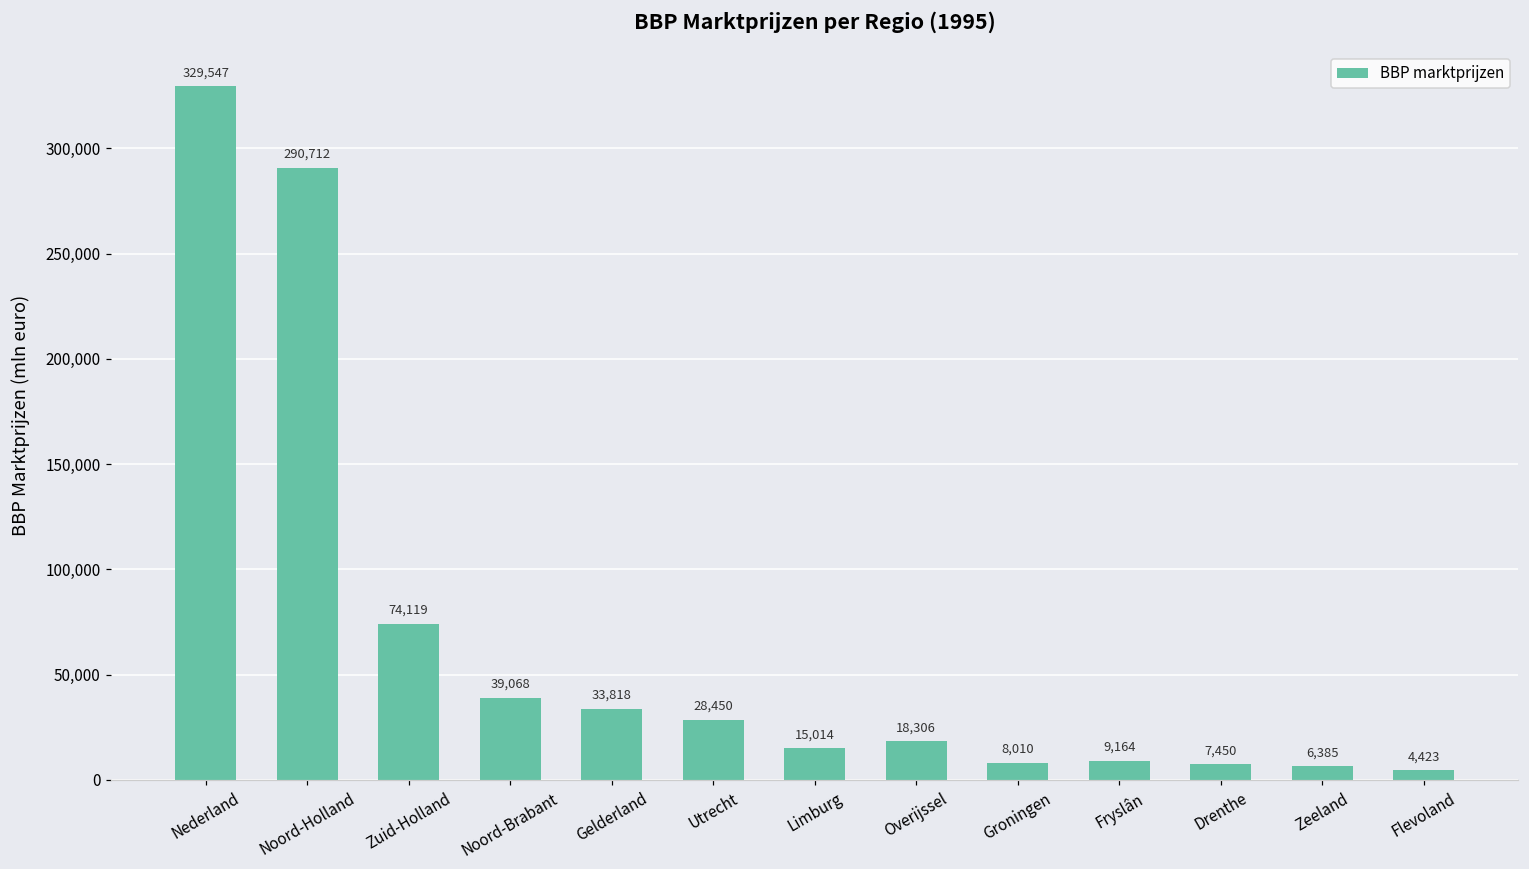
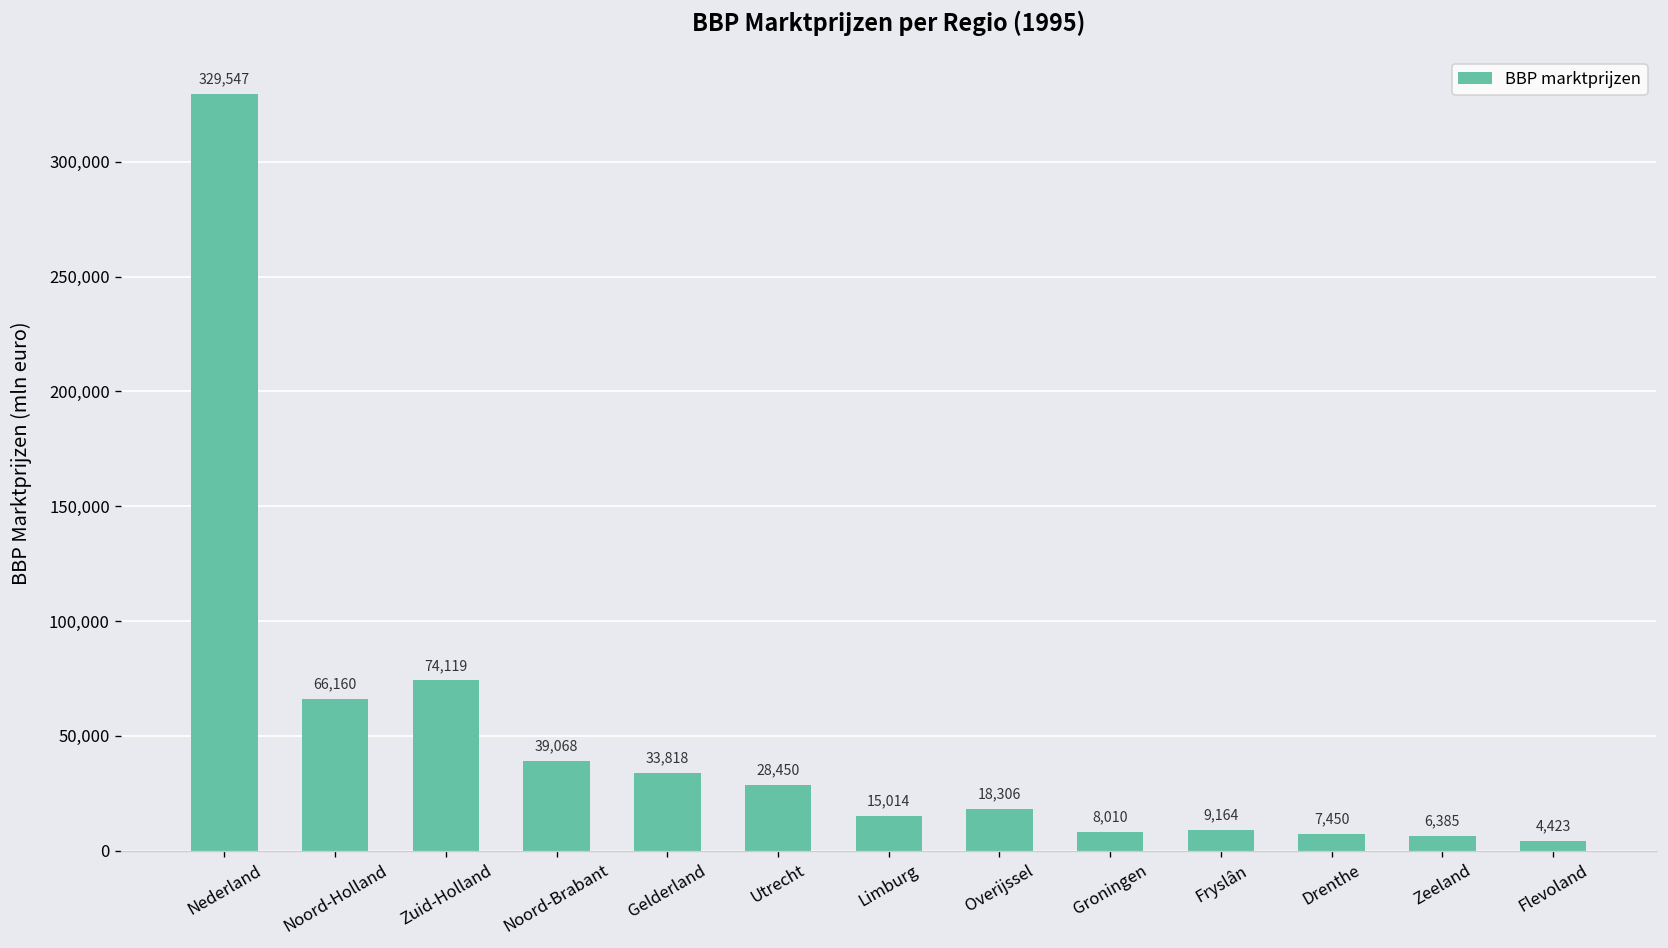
Noord-Holland: 290,712 -> 66,160
